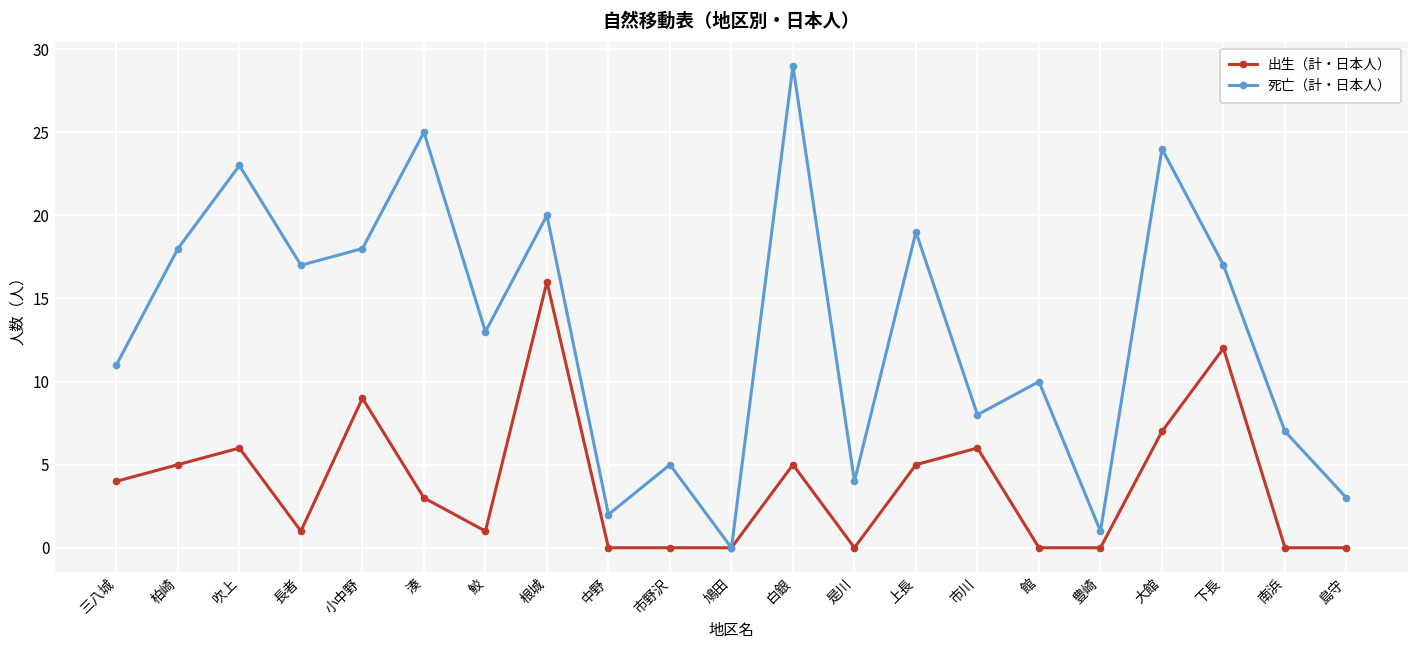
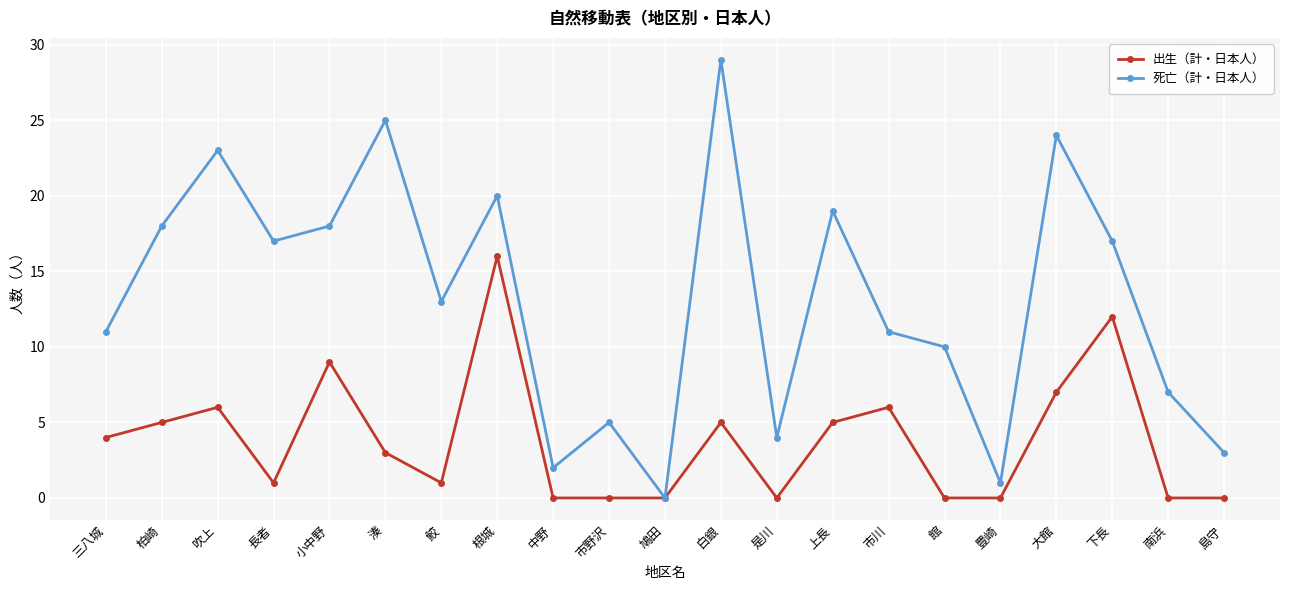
死亡（計・日本人）, 市川: 8 -> 11
